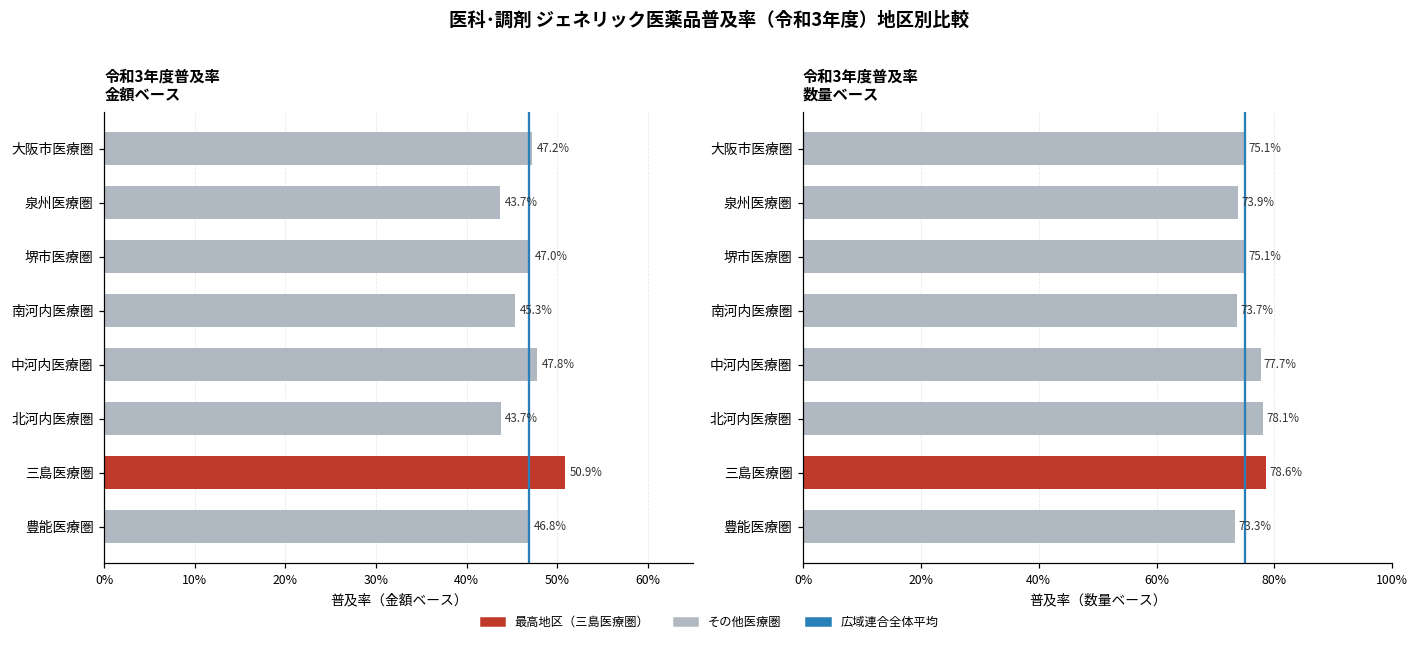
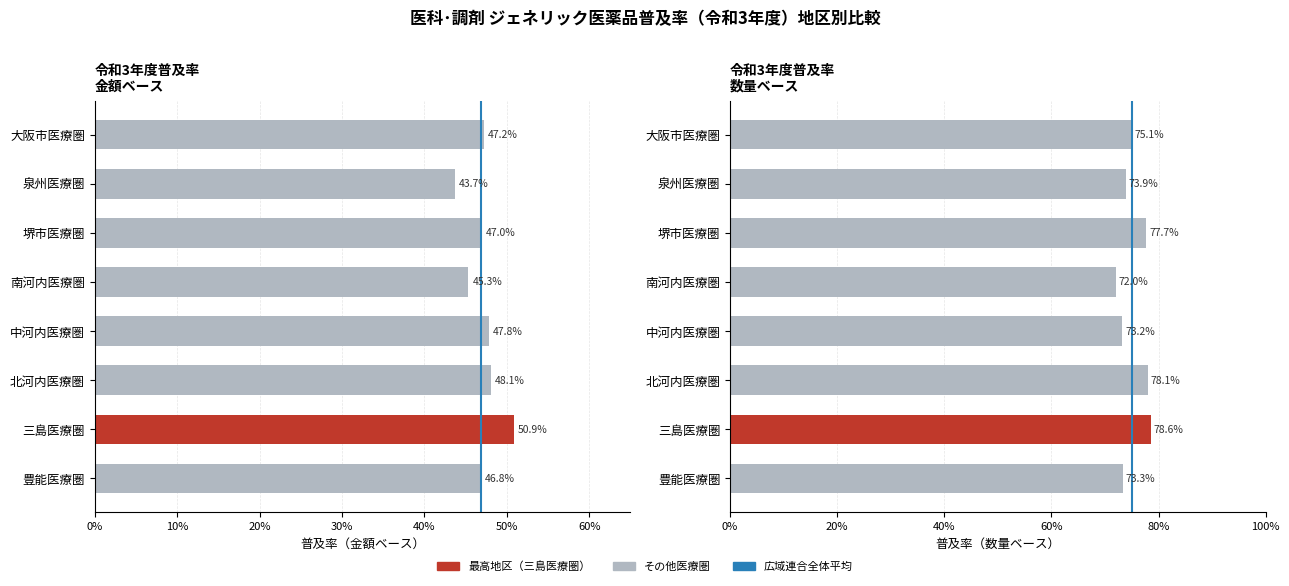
令和3年度普及率 金額ベース, 北河内医療圏: 43.7% -> 48.1%
令和3年度普及率 数量ベース, 堺市医療圏: 75.1% -> 77.7%
令和3年度普及率 数量ベース, 南河内医療圏: 73.7% -> 72.0%
令和3年度普及率 数量ベース, 中河内医療圏: 77.7% -> 73.2%
